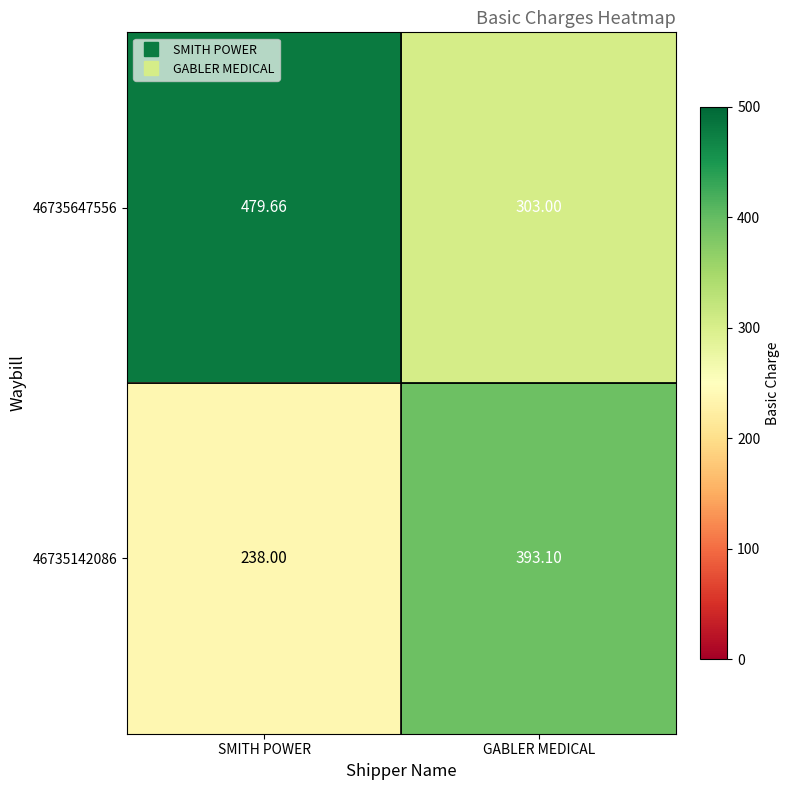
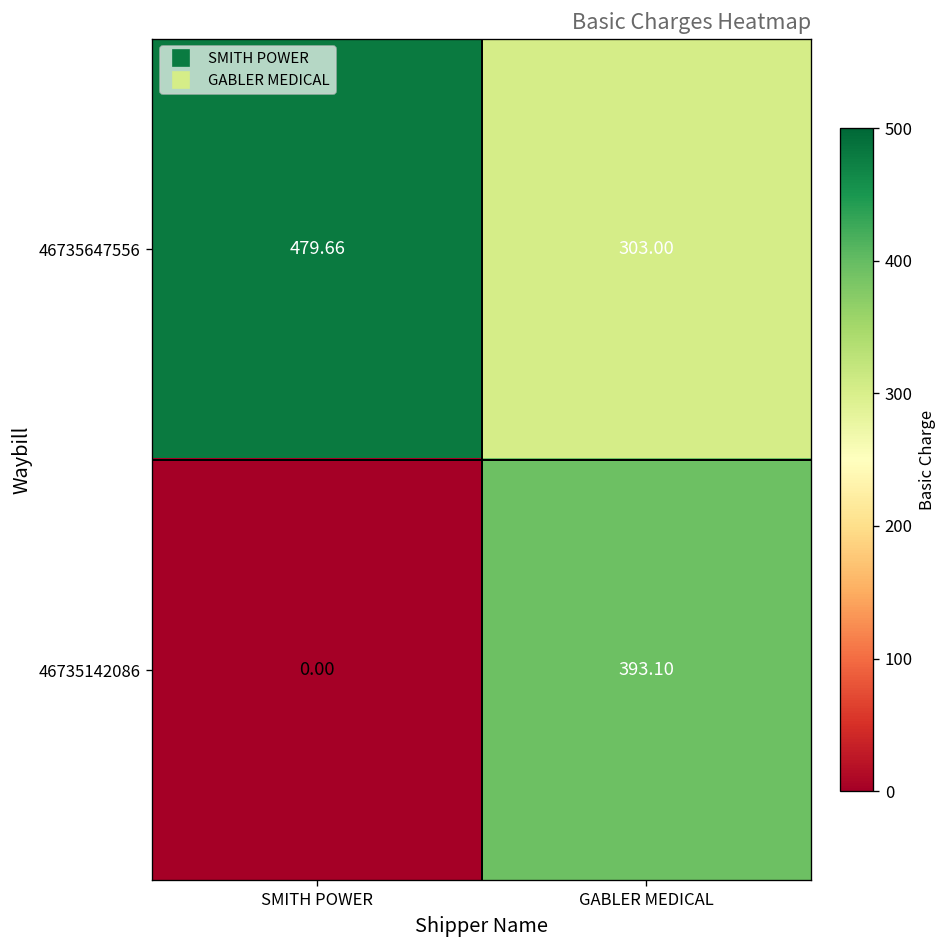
46735142086, SMITH POWER: 238.00 -> 0.00
